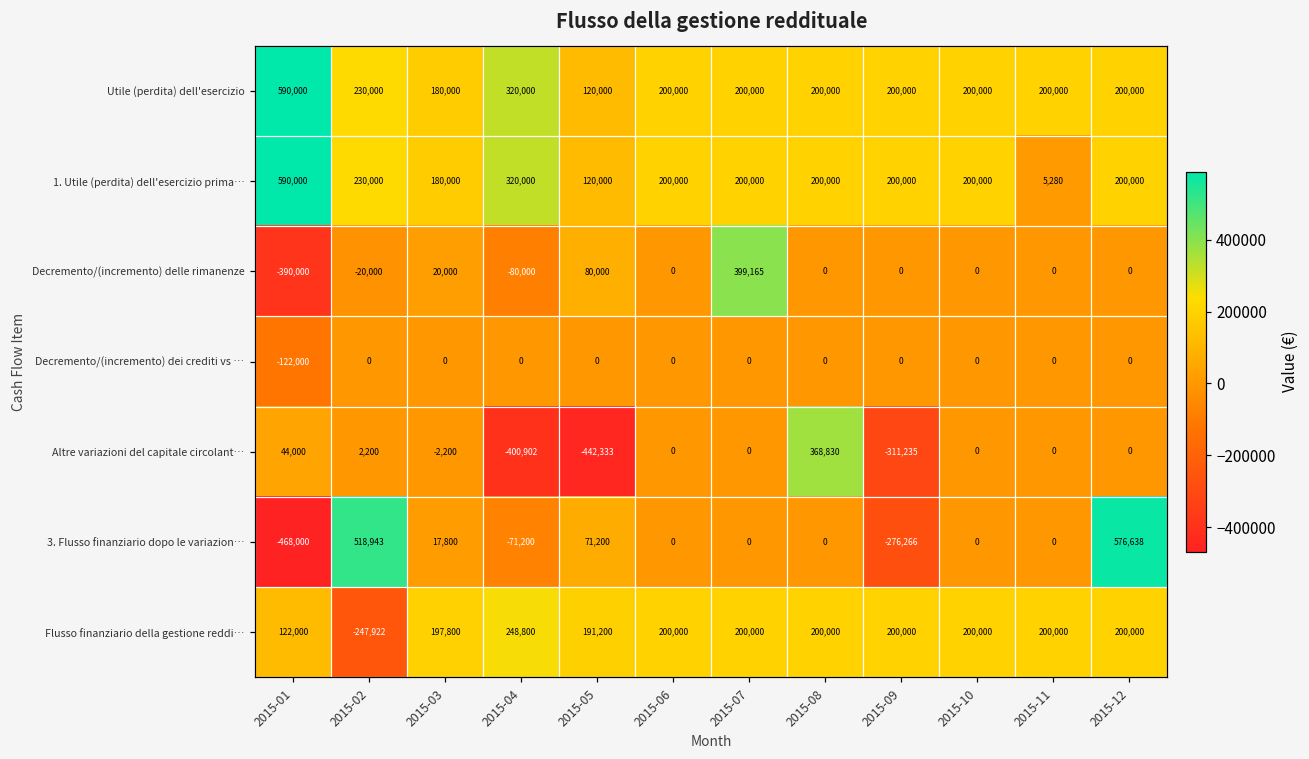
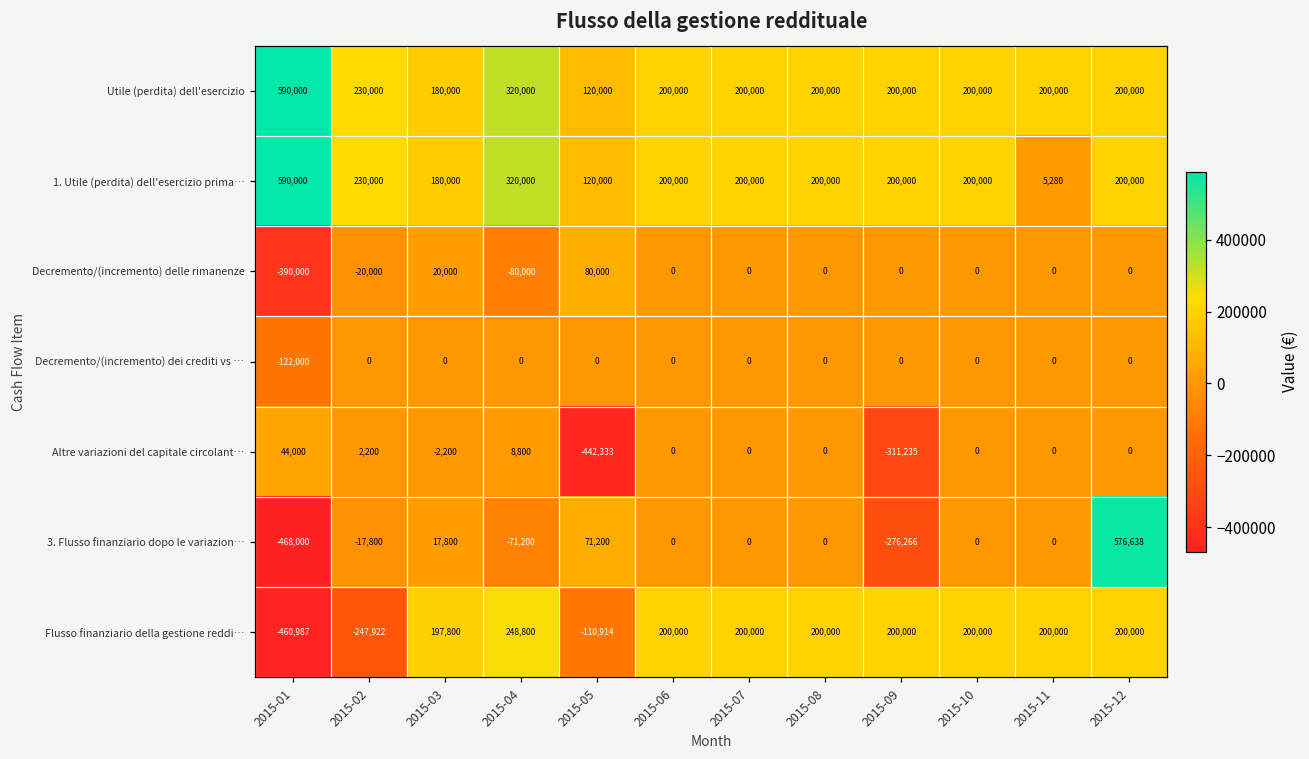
Decremento/(incremento) delle rimanenze, 2015-07: 399,165 -> 0
Altre variazioni del capitale circolant…, 2015-04: -400,902 -> 8,800
Altre variazioni del capitale circolant…, 2015-08: 368,830 -> 0
3. Flusso finanziario dopo le variazion…, 2015-02: 518,943 -> -17,800
Flusso finanziario della gestione reddi…, 2015-01: 122,000 -> -460,987
Flusso finanziario della gestione reddi…, 2015-05: 191,200 -> -110,914
